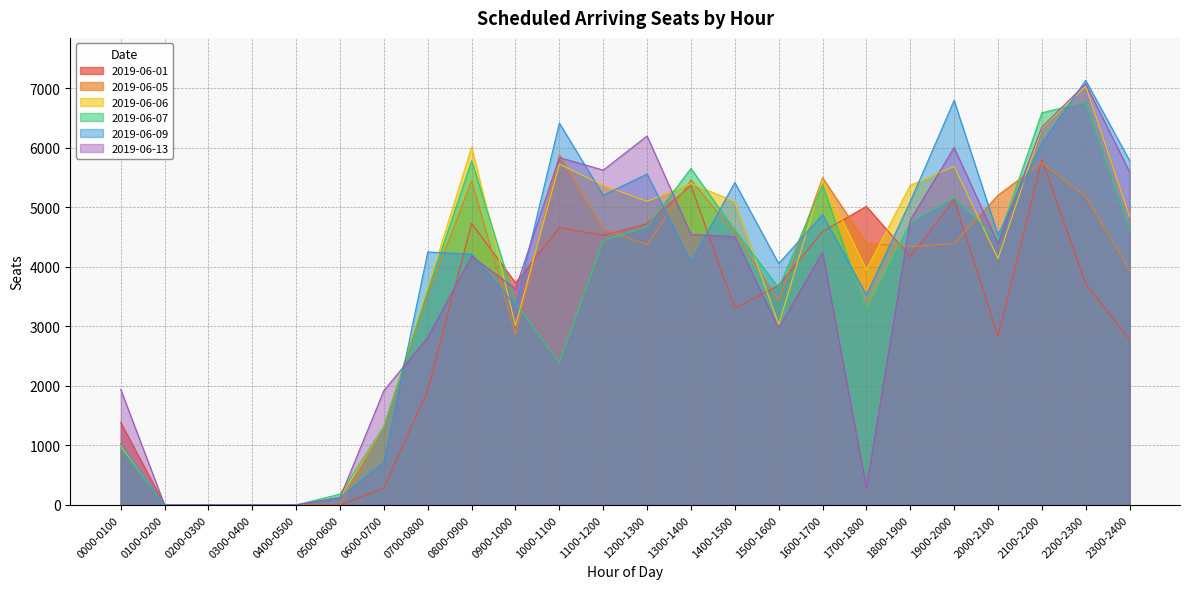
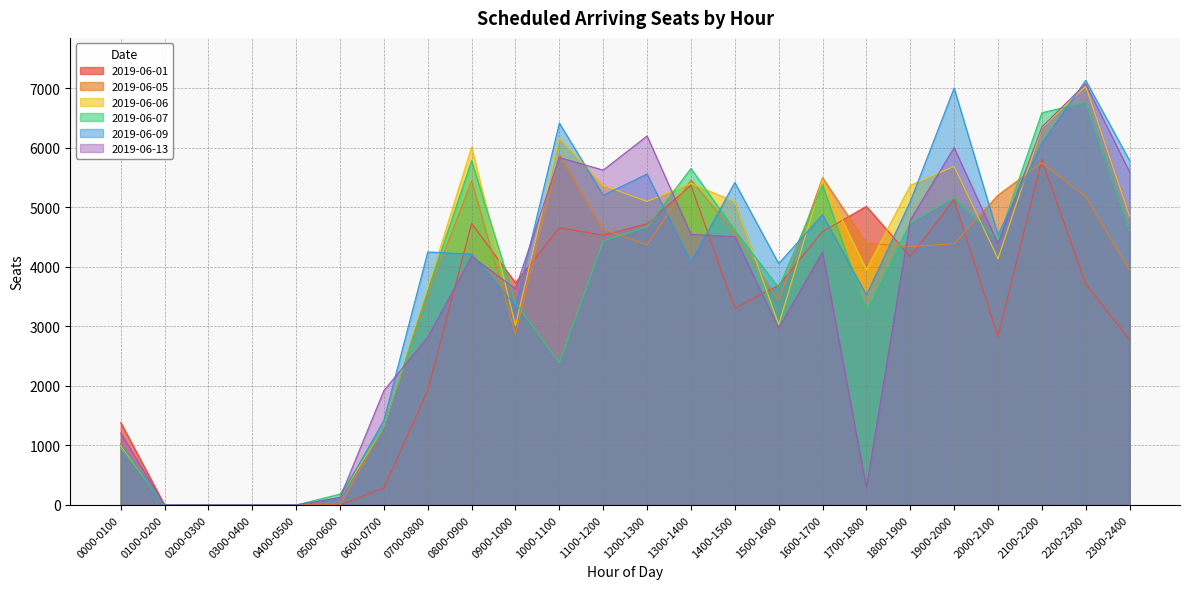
2019-06-13, 0000-0100: 1900 -> 1200
2019-06-09, 0600-0700: 700 -> 1400
2019-06-06, 1000-1100: 5700 -> 6200
2019-06-09, 1900-2000: 6800 -> 7000
